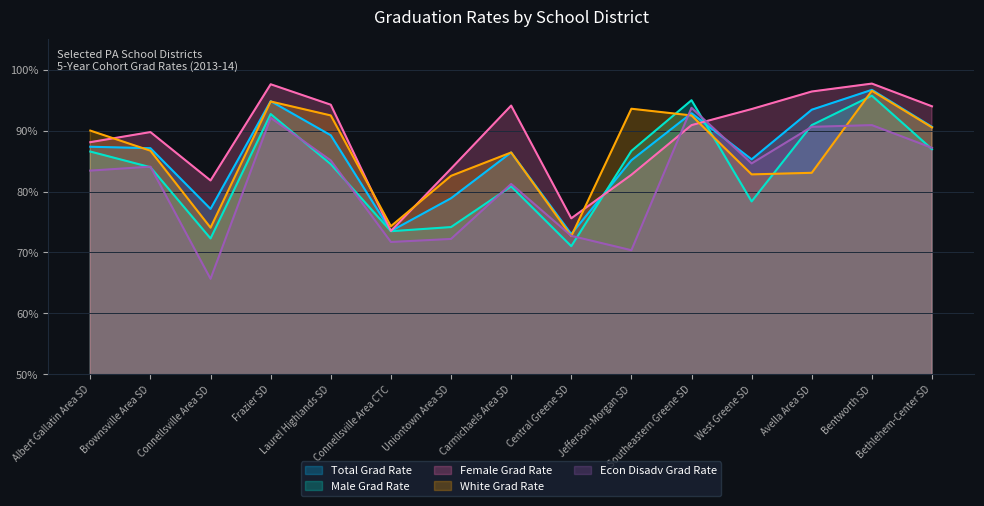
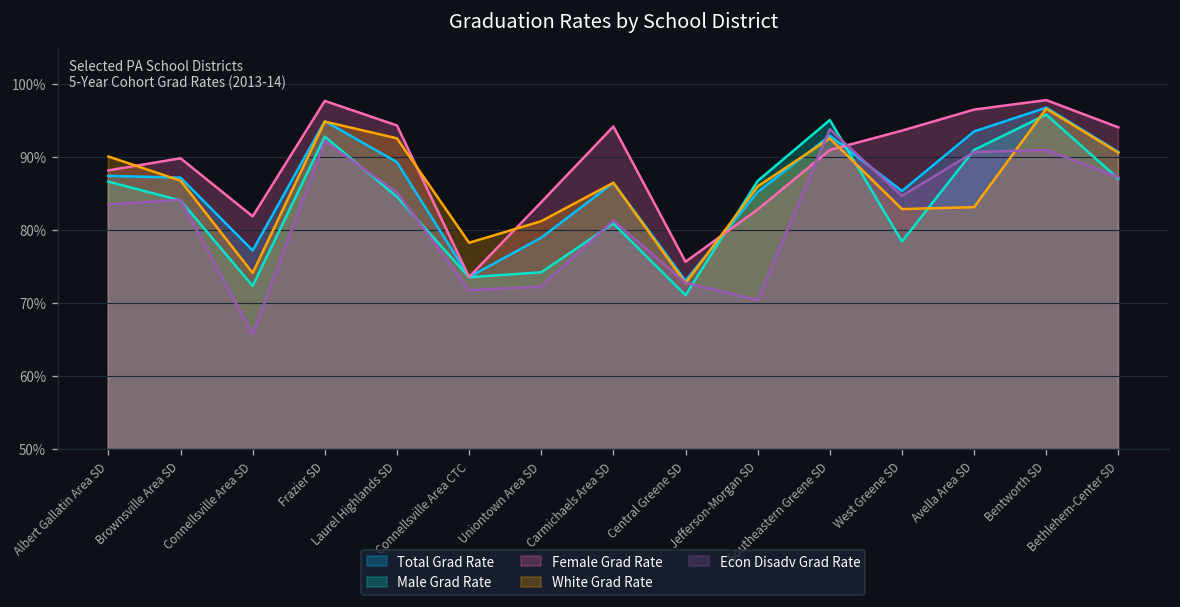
White Grad Rate, Connellsville Area CTC: 74% -> 78%
White Grad Rate, Uniontown Area SD: 83% -> 81%
White Grad Rate, Jefferson-Morgan SD: 94% -> 86%
